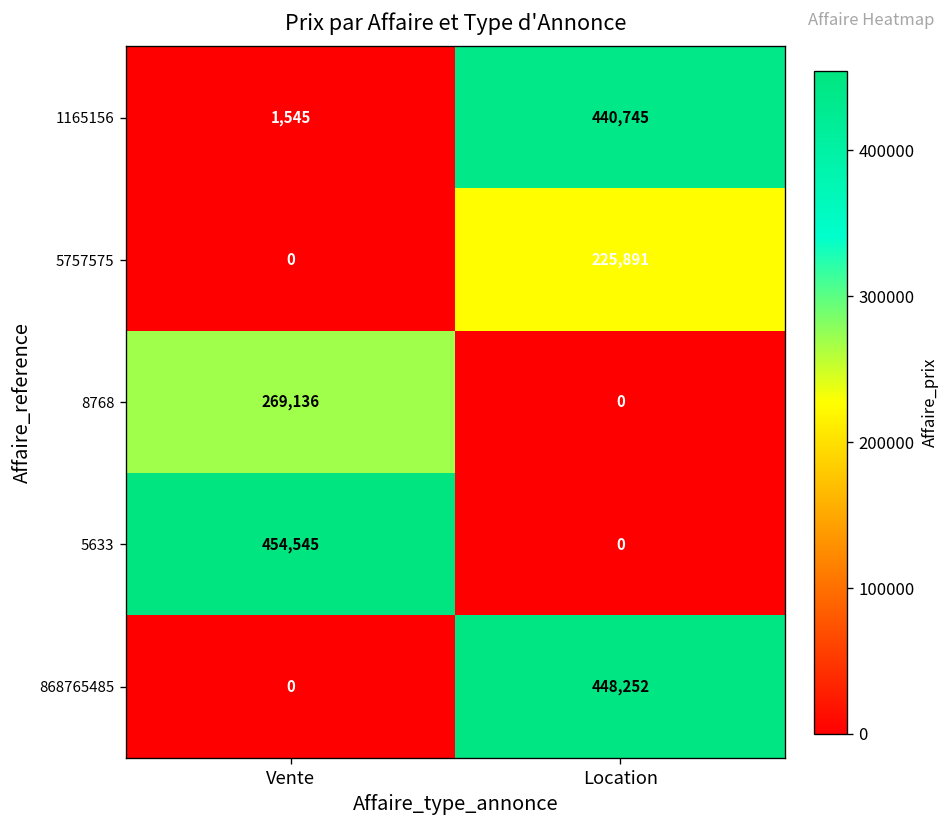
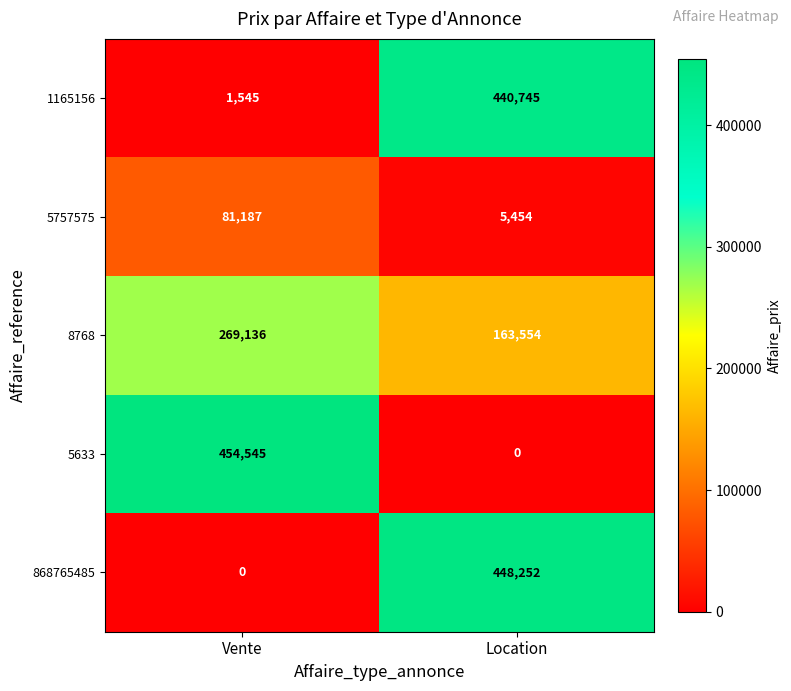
5757575, Vente: 0 -> 81,187
5757575, Location: 225,891 -> 5,454
8768, Location: 0 -> 163,554
